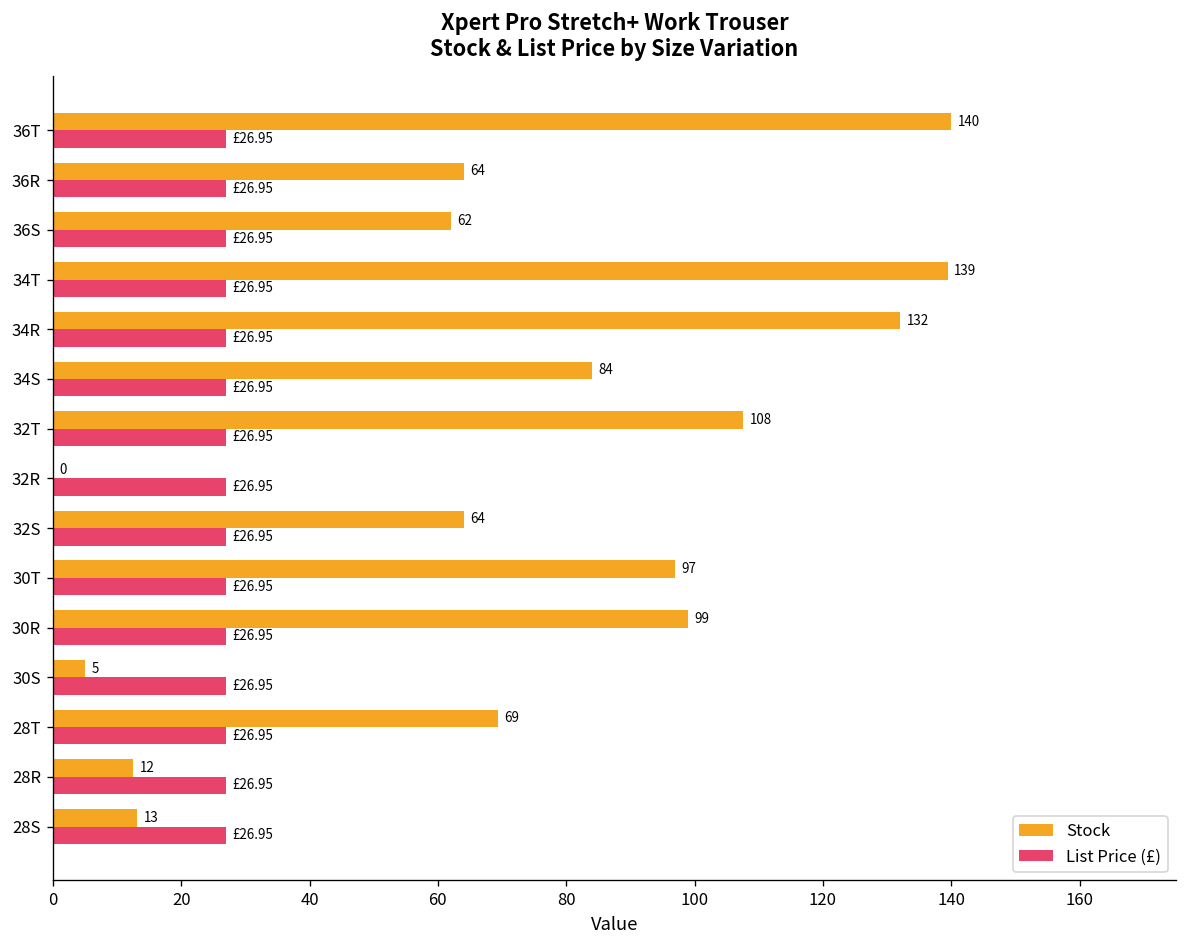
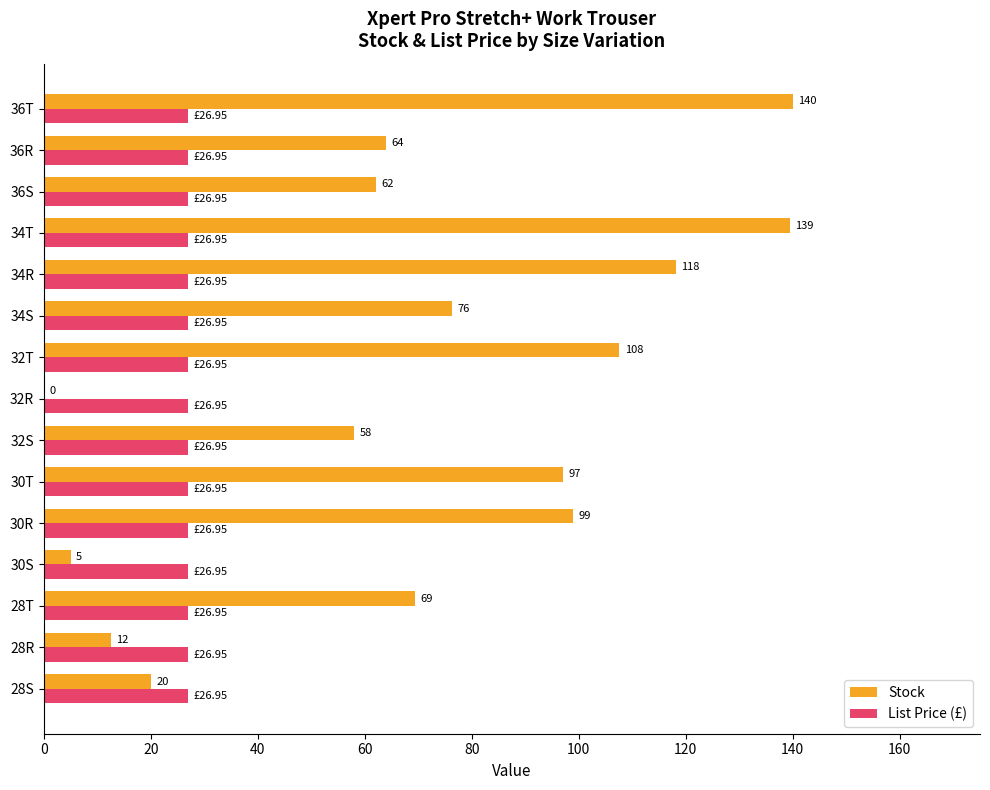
Stock, 34R: 132 -> 118
Stock, 34S: 84 -> 76
Stock, 32S: 64 -> 58
Stock, 28S: 13 -> 20
